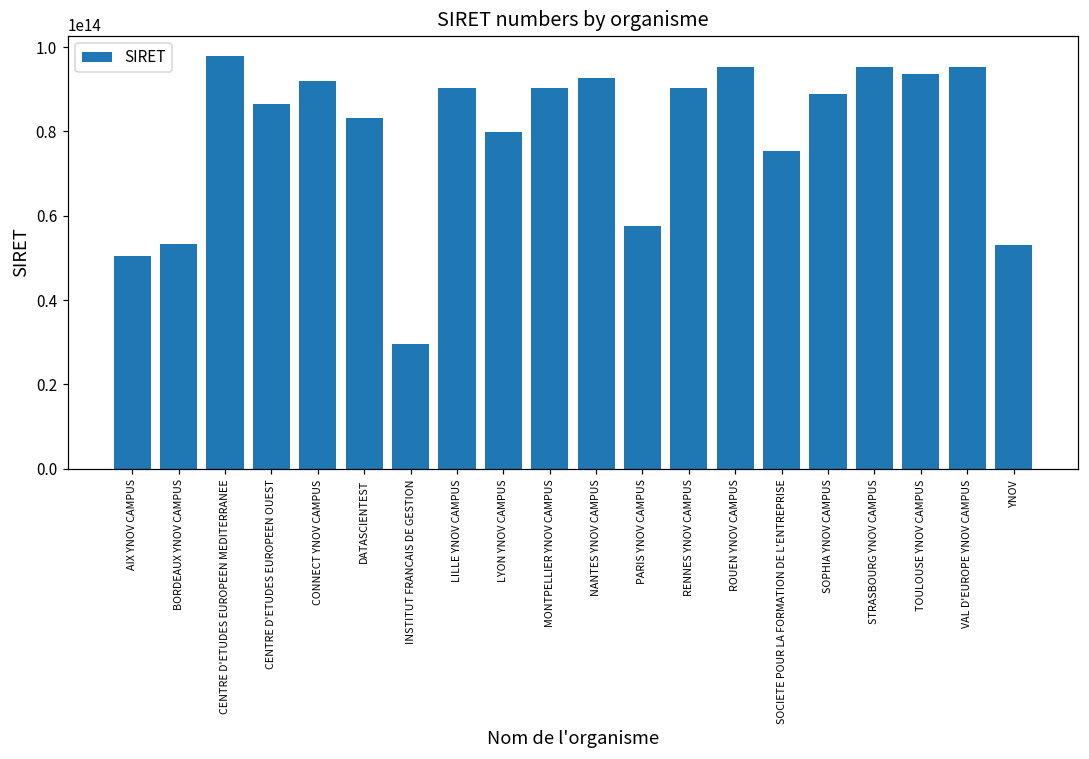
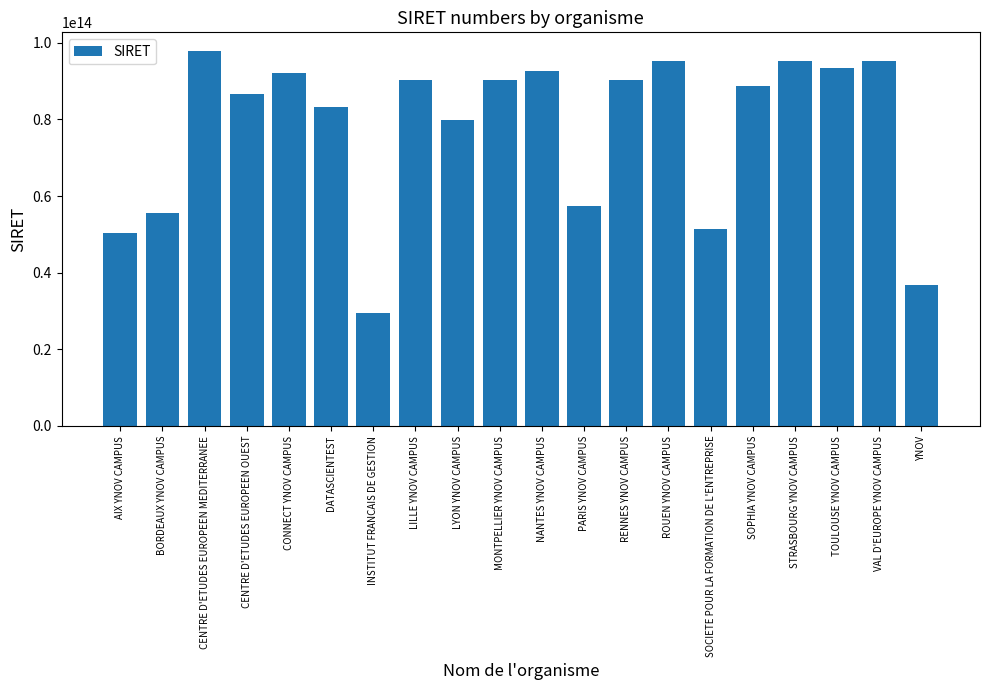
BORDEAUX YNOV CAMPUS: 53000000000000 -> 56000000000000
SOCIETE POUR LA FORMATION DE L'ENTREPRISE: 75000000000000 -> 52000000000000
YNOV: 53000000000000 -> 37000000000000
